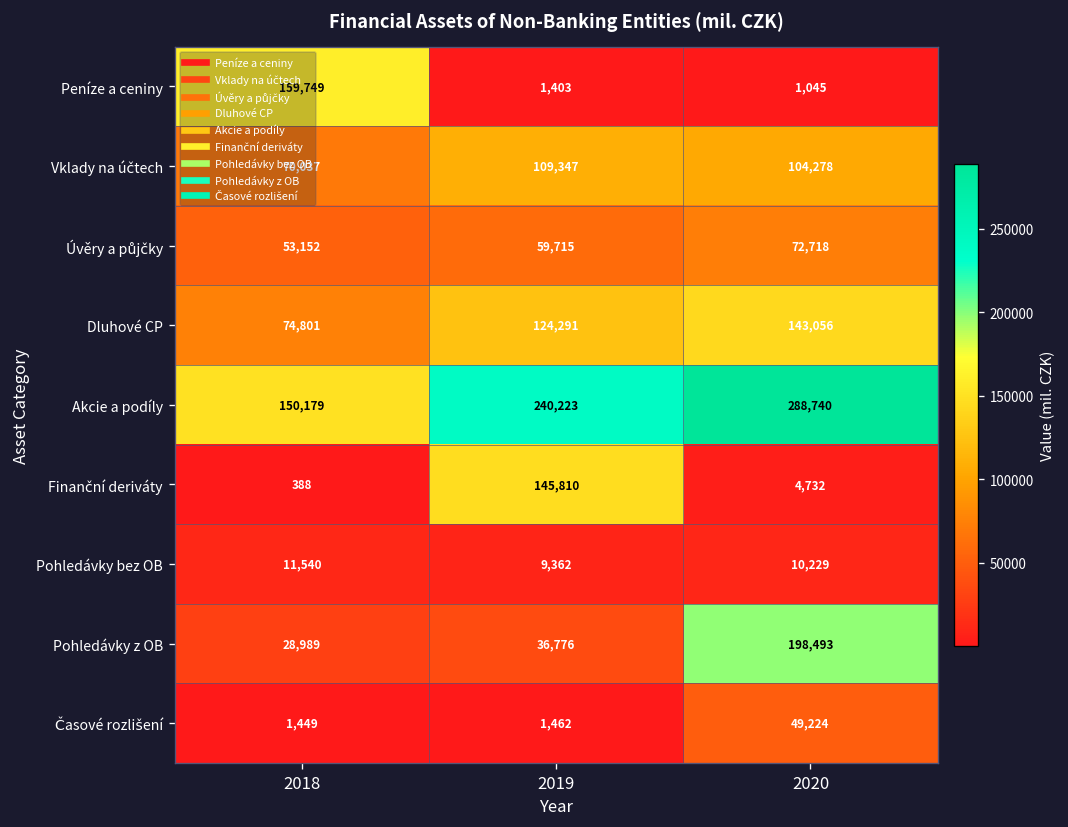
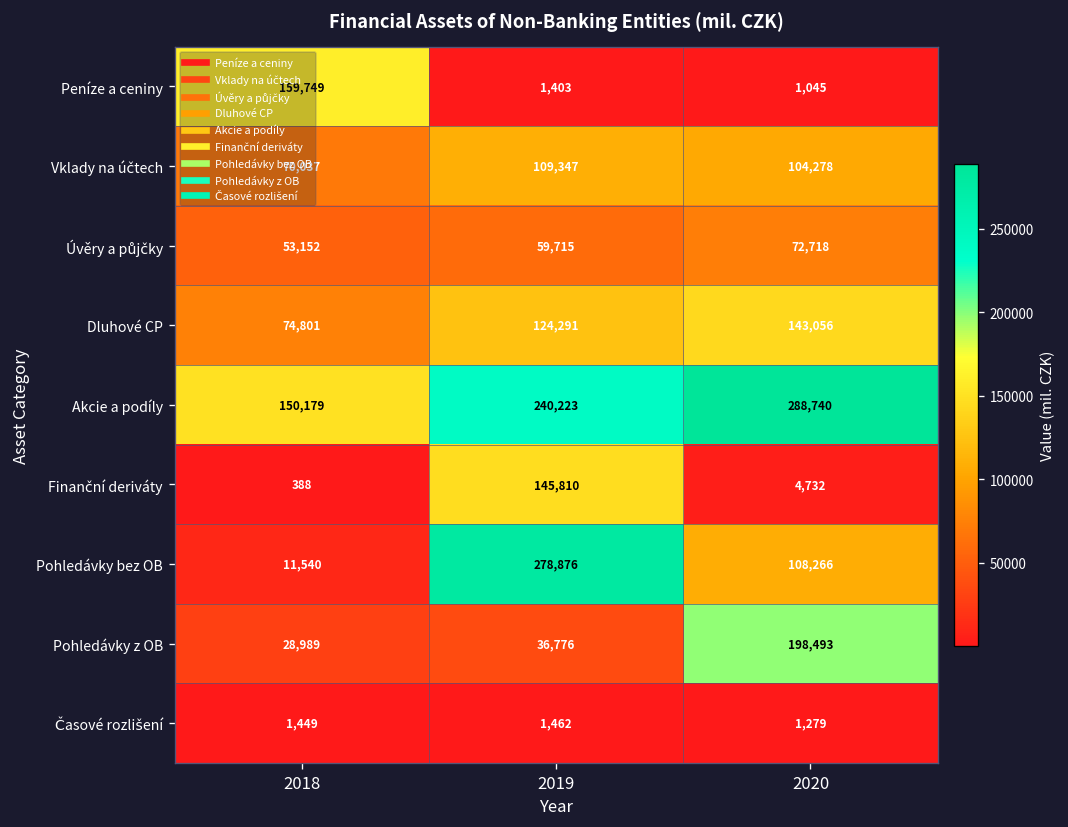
Pohledávky bez OB, 2019: 9,362 -> 278,876
Pohledávky bez OB, 2020: 10,229 -> 108,266
Časové rozlišení, 2020: 49,224 -> 1,279
